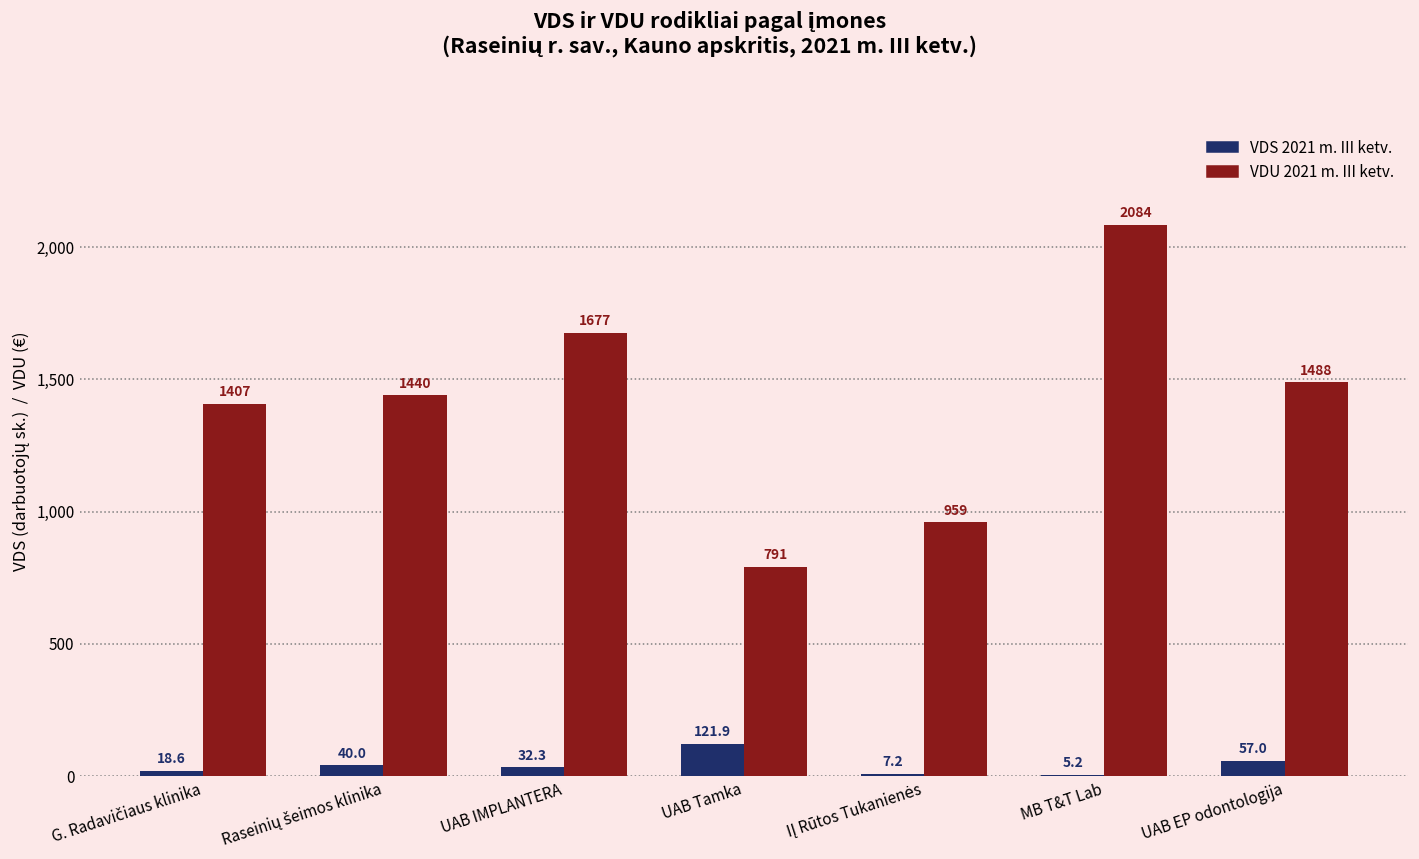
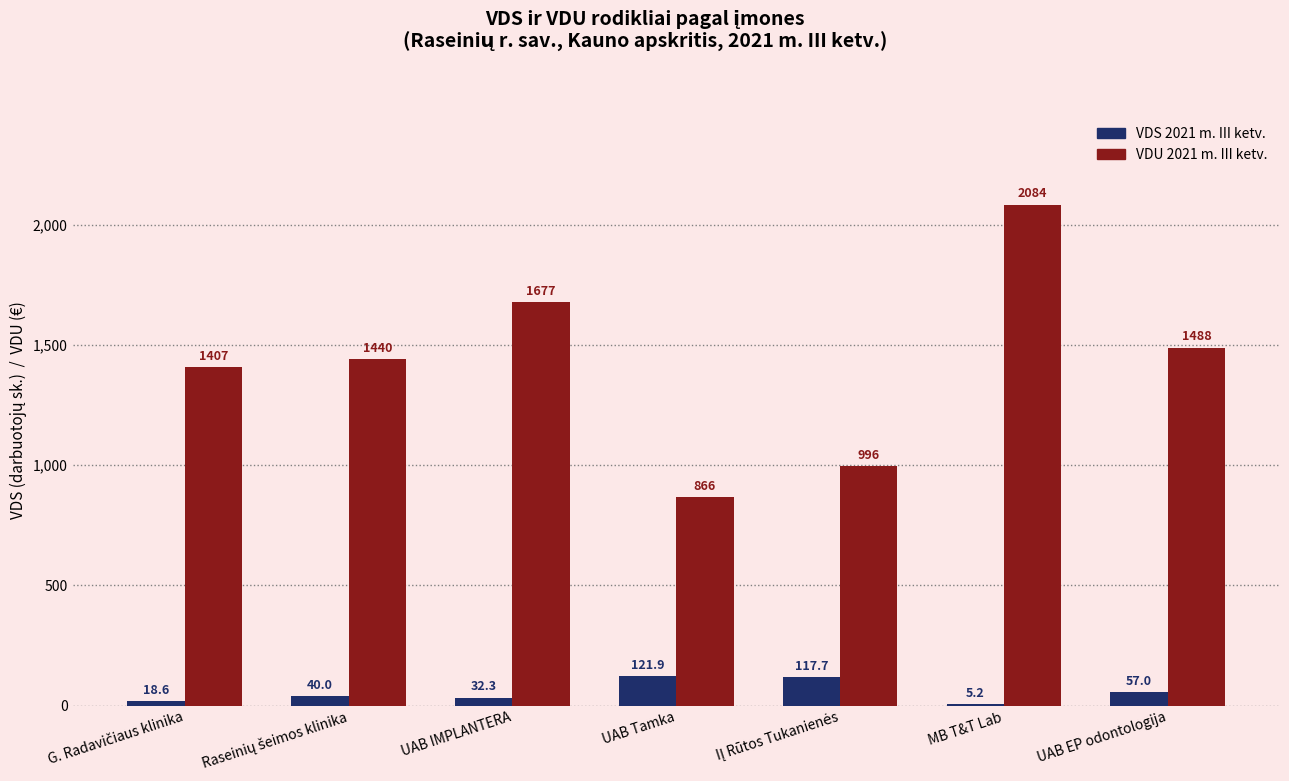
VDU 2021 m. III ketv., UAB Tamka: 791 -> 866
VDS 2021 m. III ketv., IĮ Rūtos Tukanienės: 7.2 -> 117.7
VDU 2021 m. III ketv., IĮ Rūtos Tukanienės: 959 -> 996
